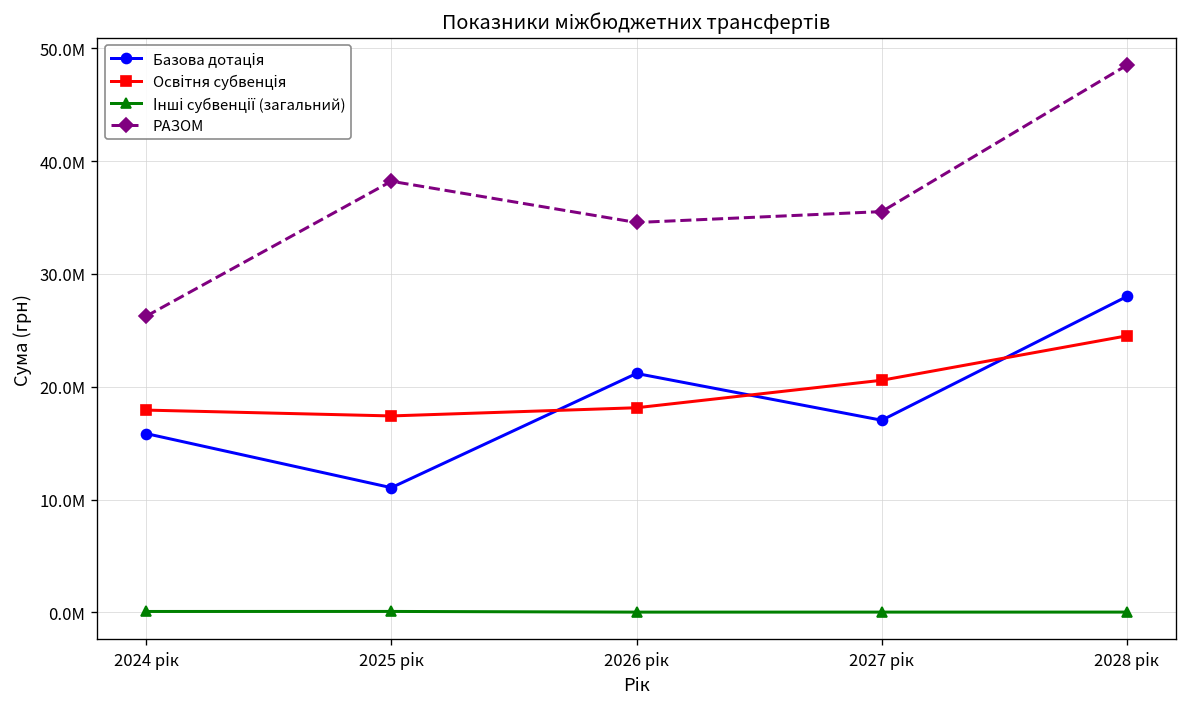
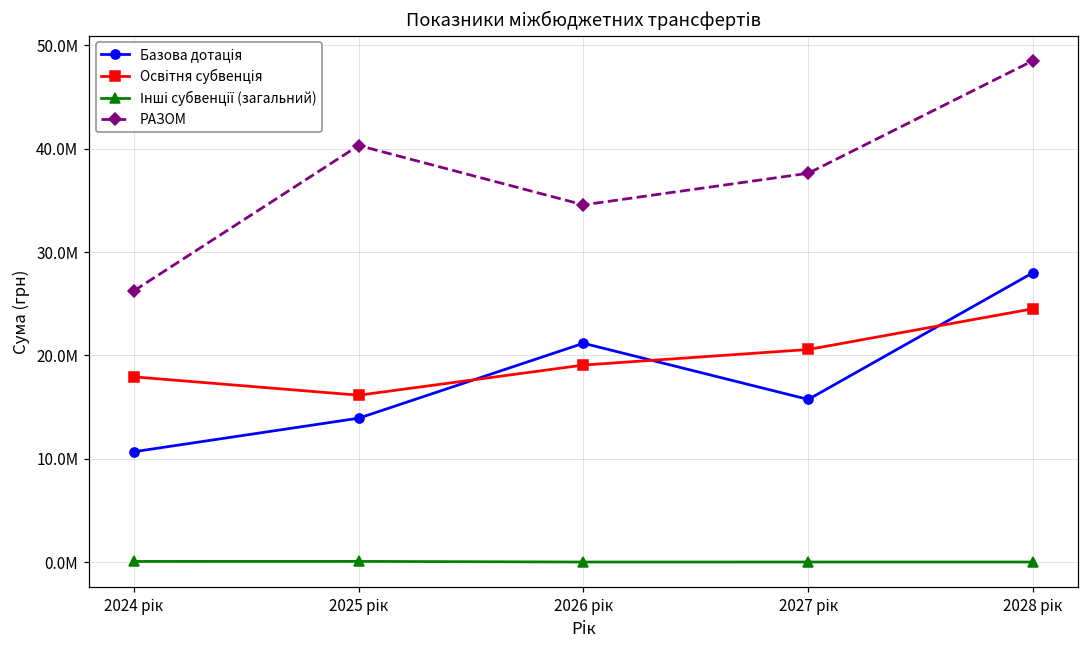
Базова дотація, 2024 рік: 16000000 -> 11000000
Базова дотація, 2025 рік: 11000000 -> 14000000
Освітня субвенція, 2025 рік: 17000000 -> 16000000
РАЗОМ, 2025 рік: 38000000 -> 40000000
Освітня субвенція, 2026 рік: 18000000 -> 19000000
Базова дотація, 2027 рік: 17000000 -> 16000000
РАЗОМ, 2027 рік: 36000000 -> 38000000
